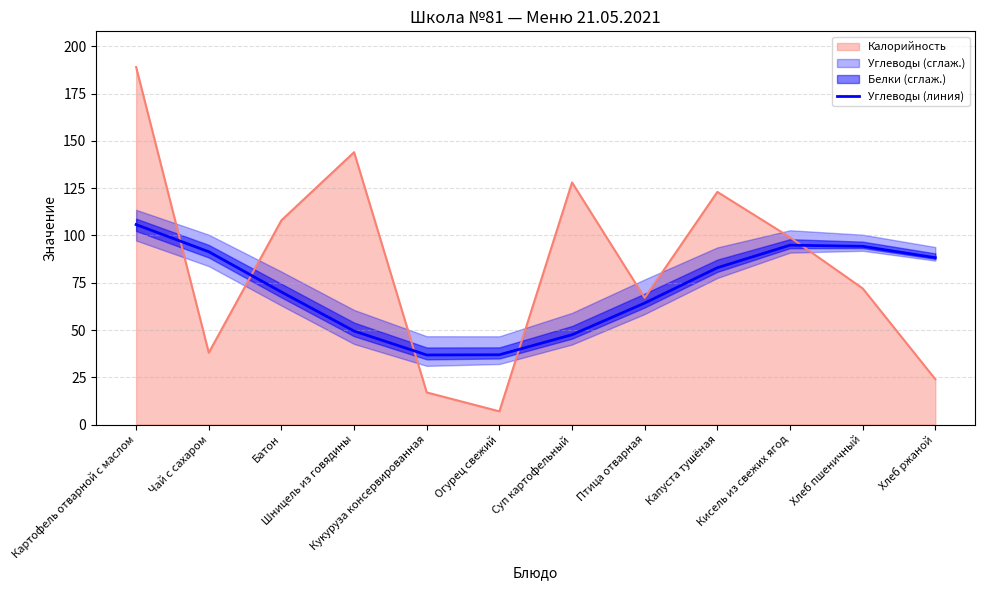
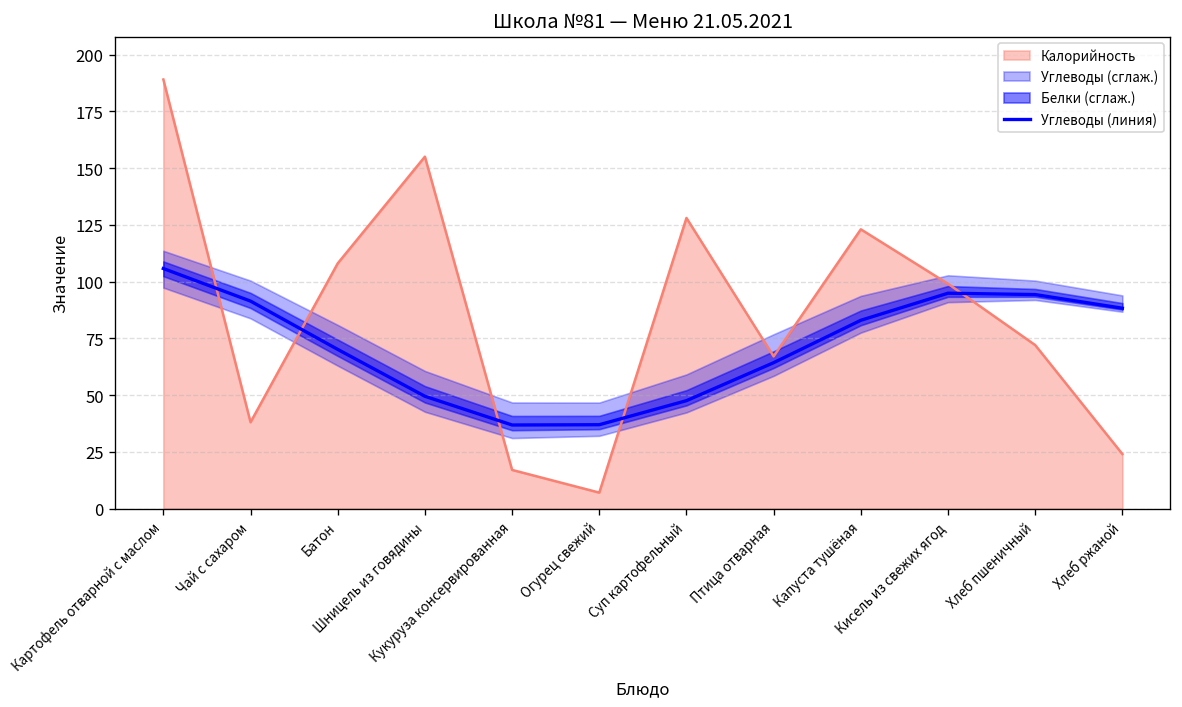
Калорийность, Шницель из говядины: 144 -> 155
